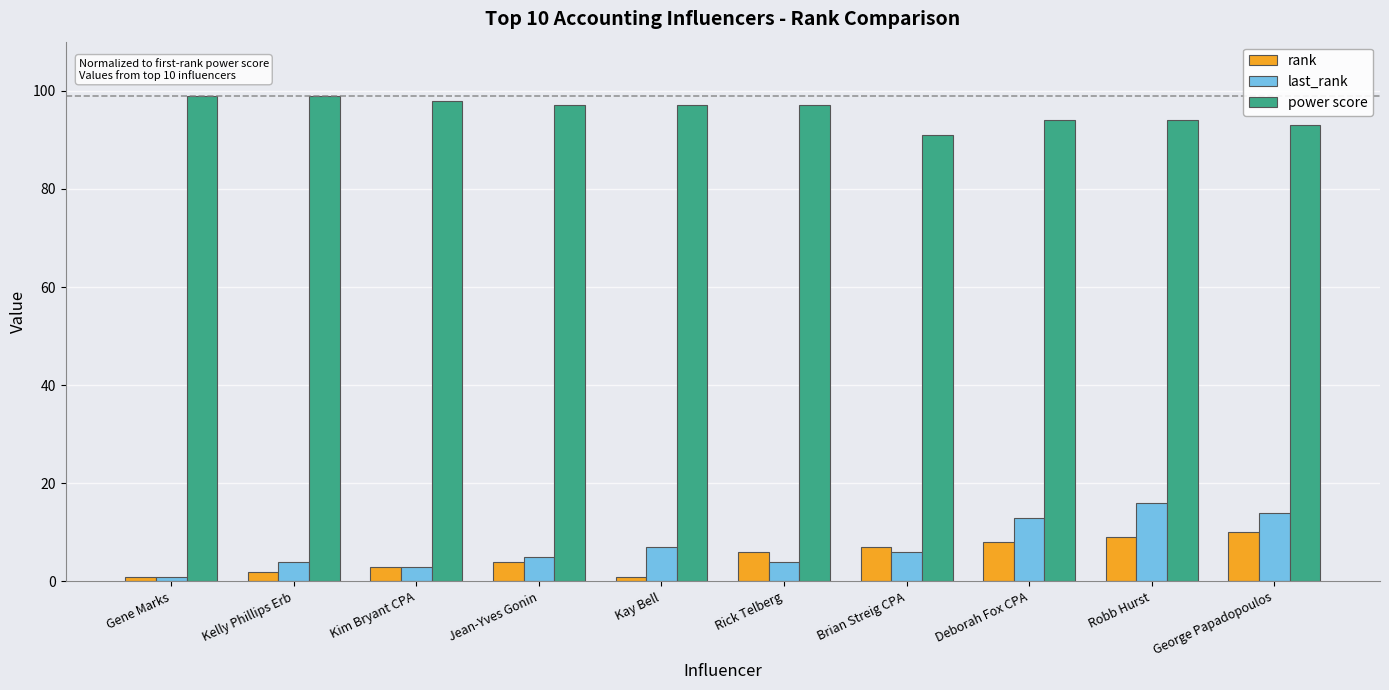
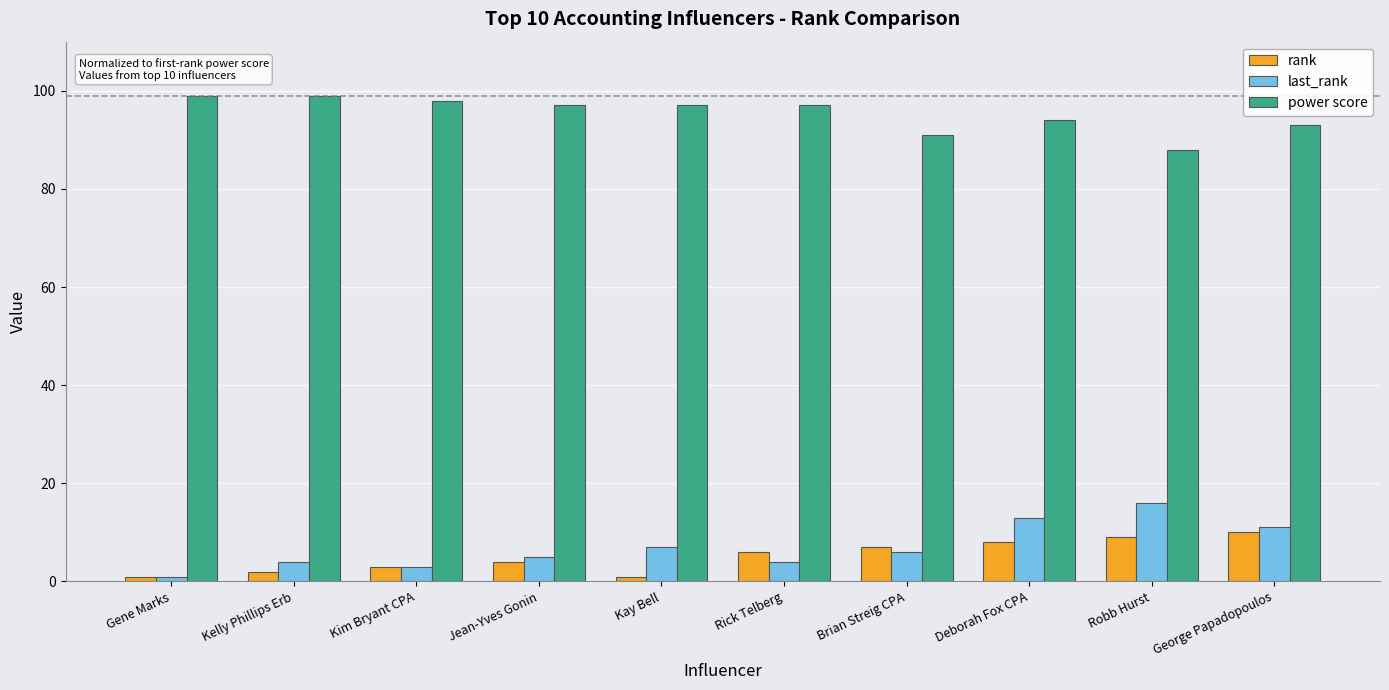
power score, Robb Hurst: 94 -> 88
last_rank, George Papadopoulos: 14 -> 11
